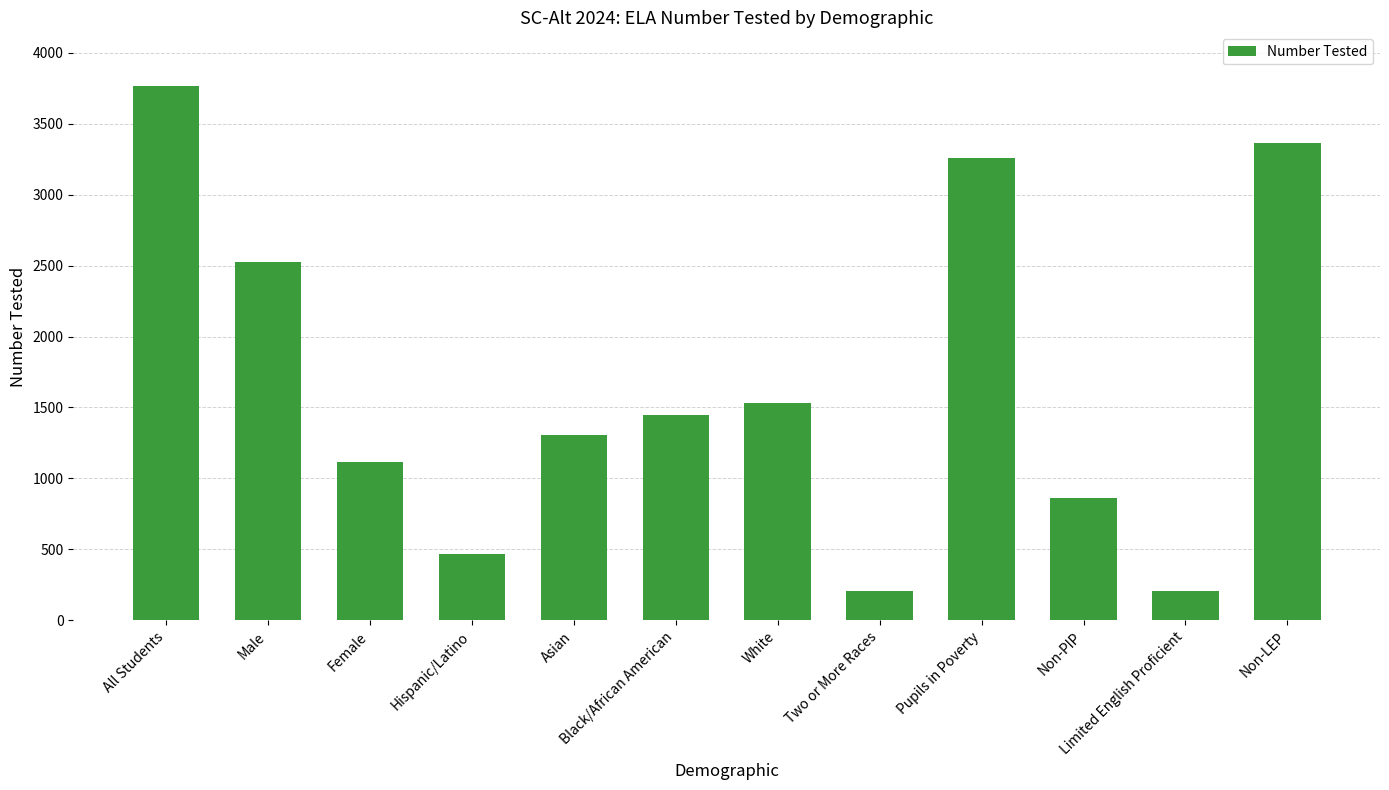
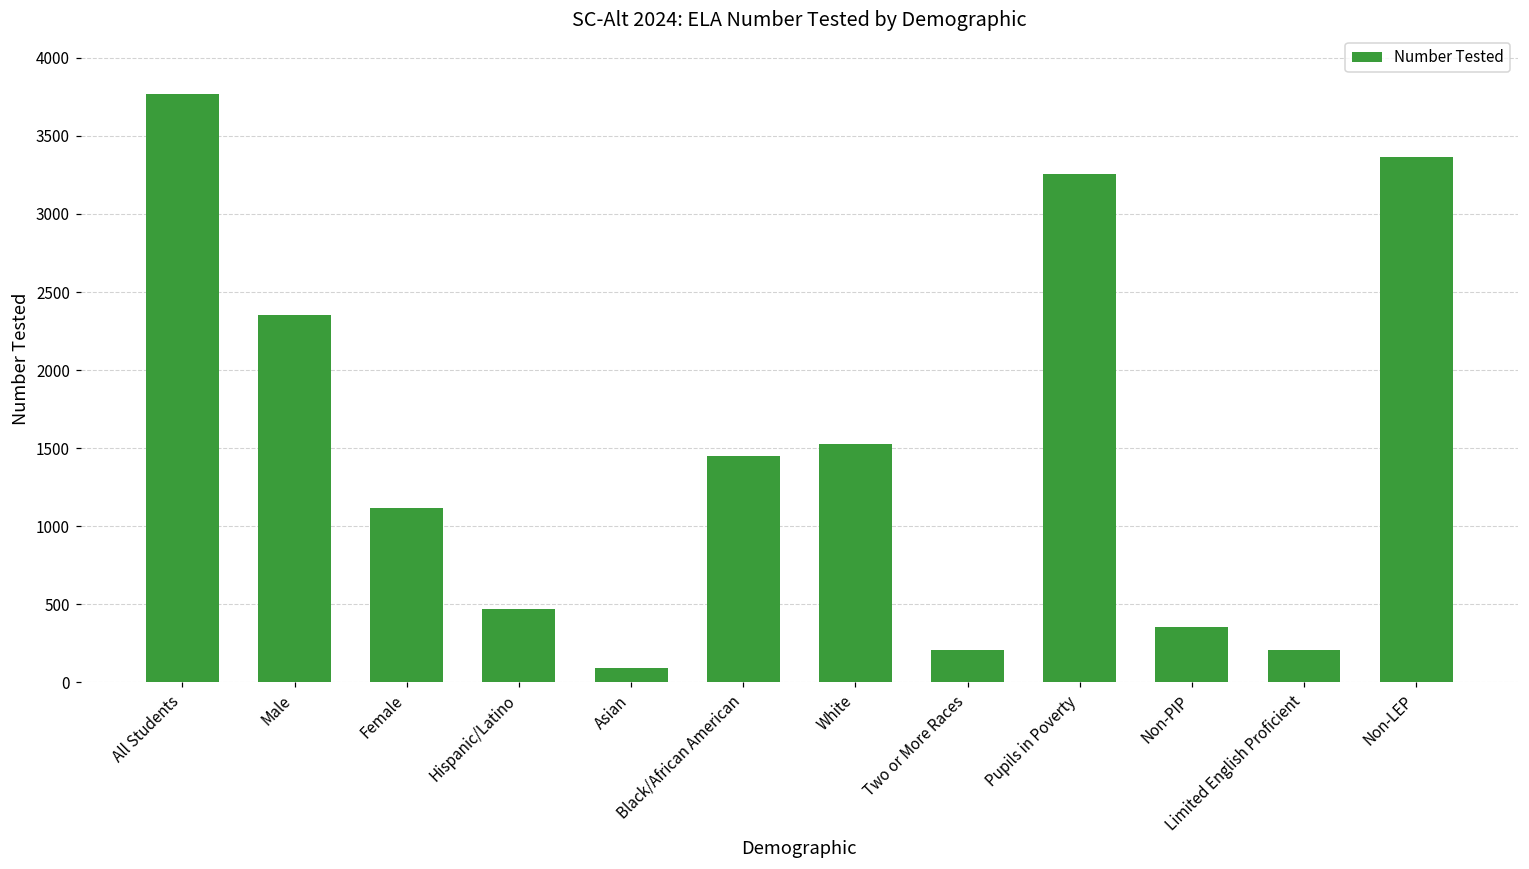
Male: 2530 -> 2360
Asian: 1300 -> 90
Non-PIP: 860 -> 360
